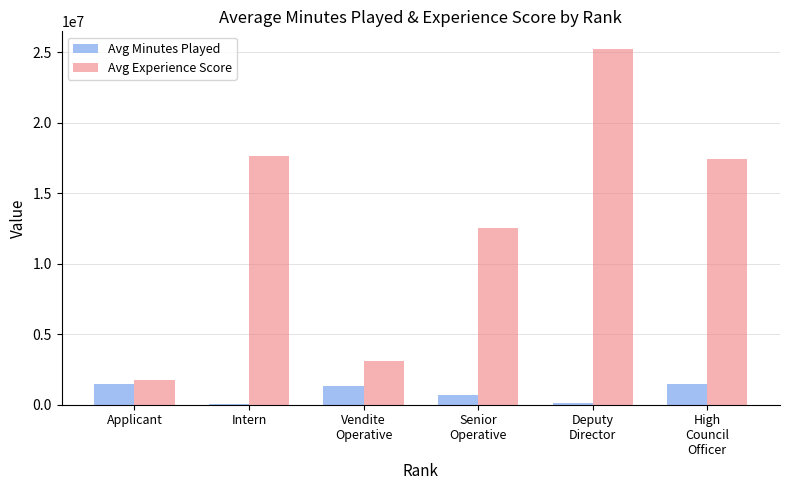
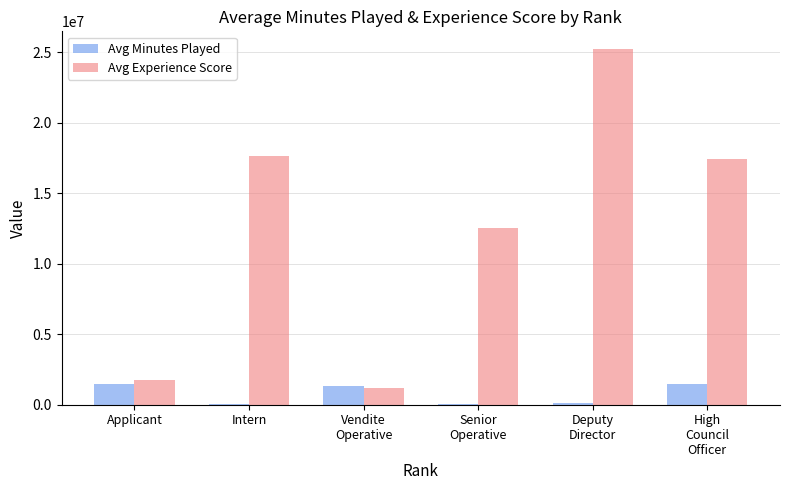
Avg Experience Score, Vendite Operative: 3100000 -> 1200000
Avg Minutes Played, Senior Operative: 700000 -> 0
